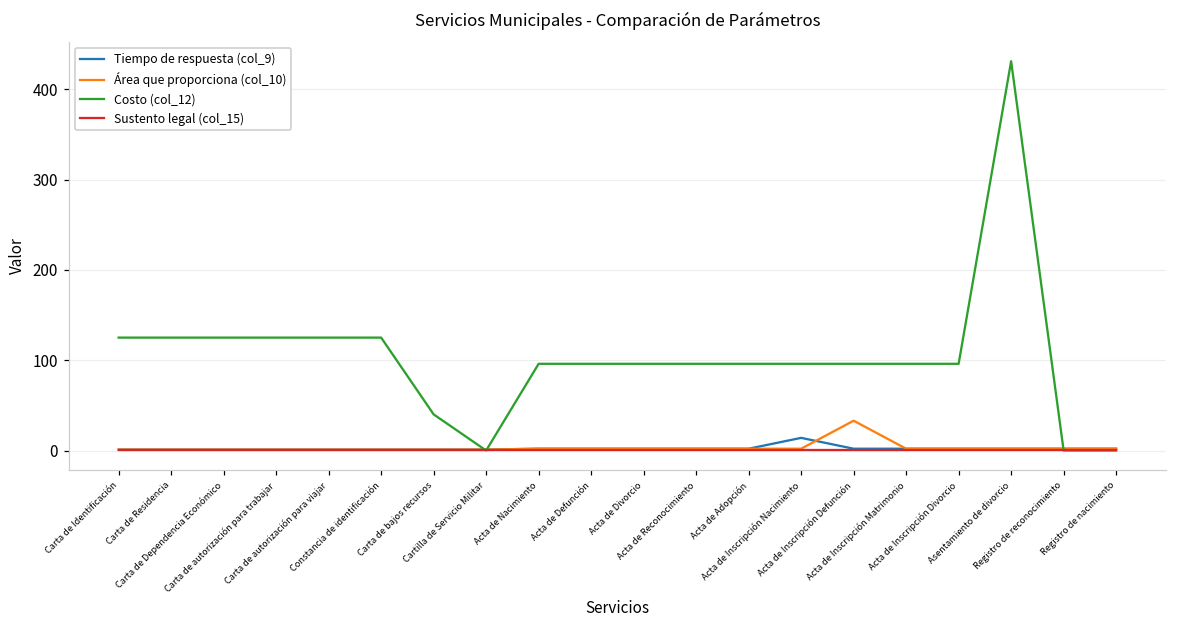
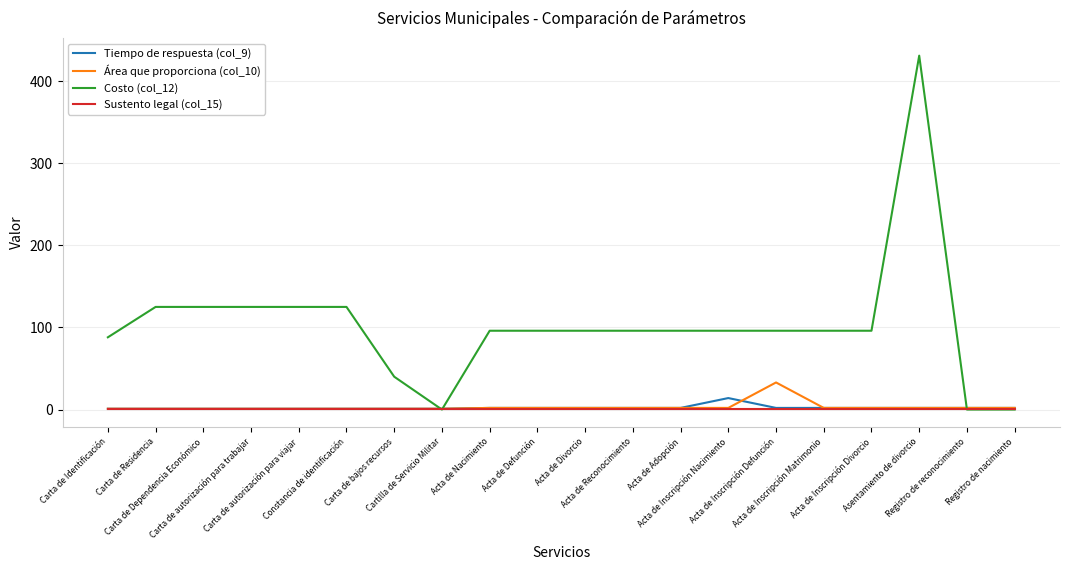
Costo (col_12), Carta de Identificación: 130 -> 90
